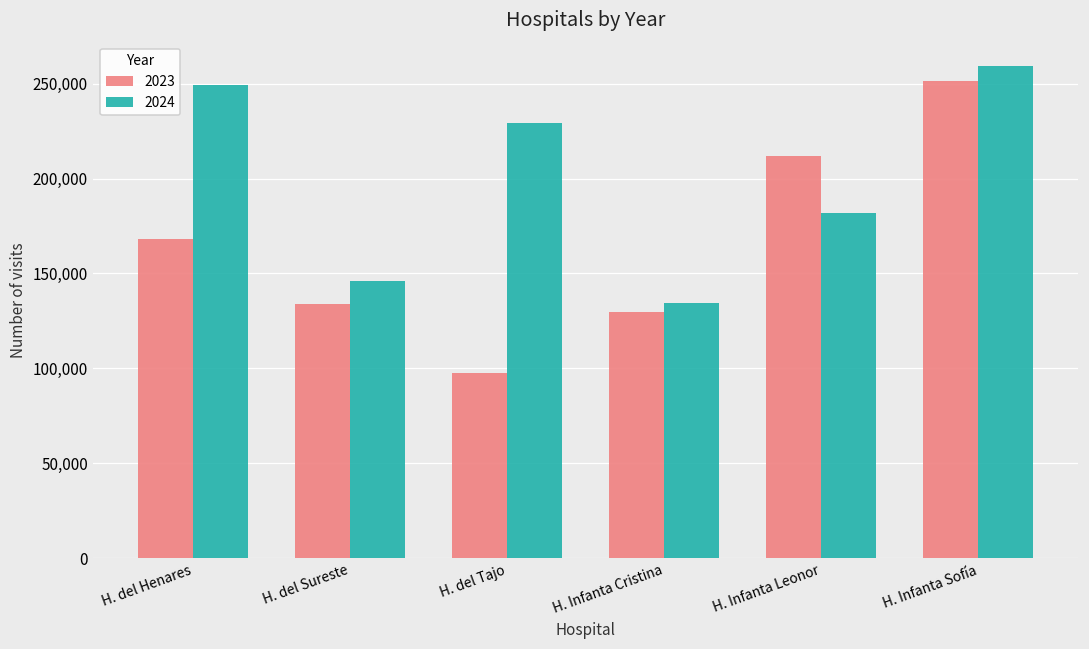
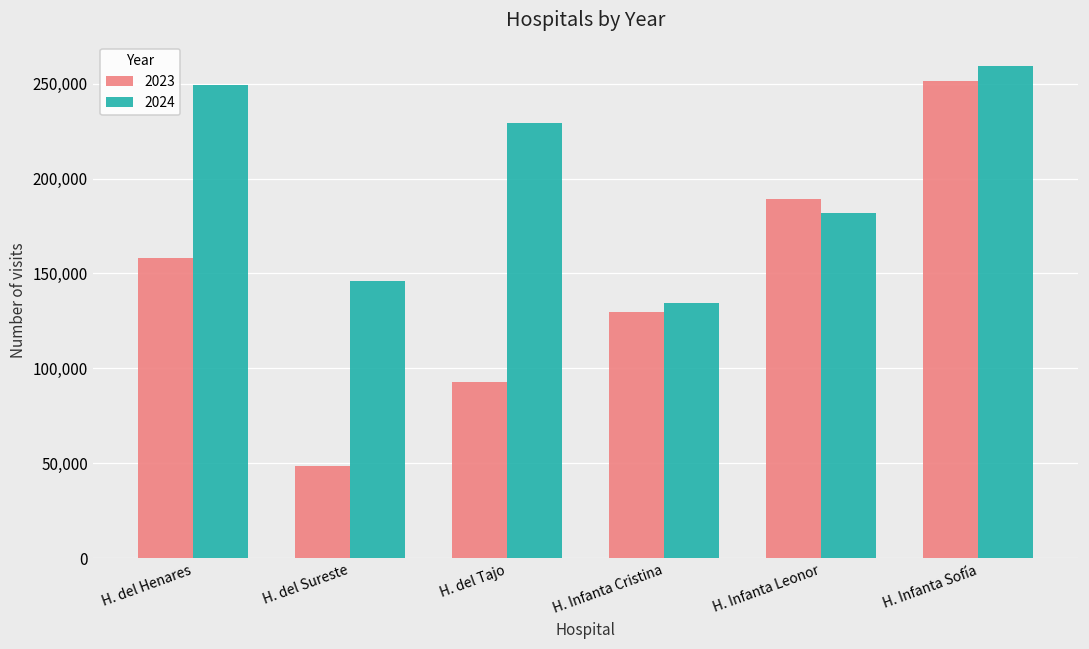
2023, H. del Henares: 168,000 -> 158,000
2023, H. del Sureste: 134,000 -> 48,000
2023, H. del Tajo: 98,000 -> 93,000
2023, H. Infanta Leonor: 212,000 -> 189,000
